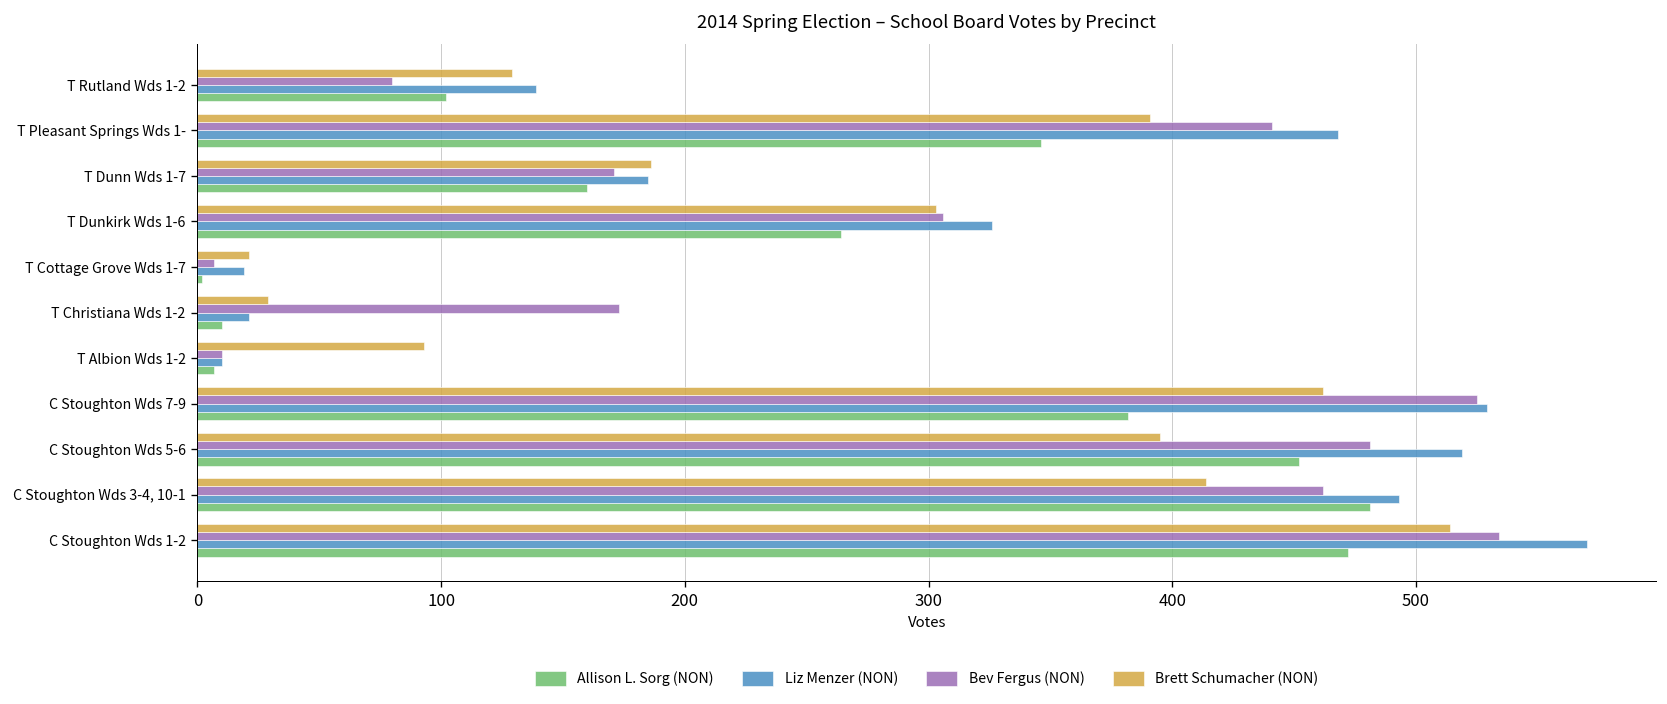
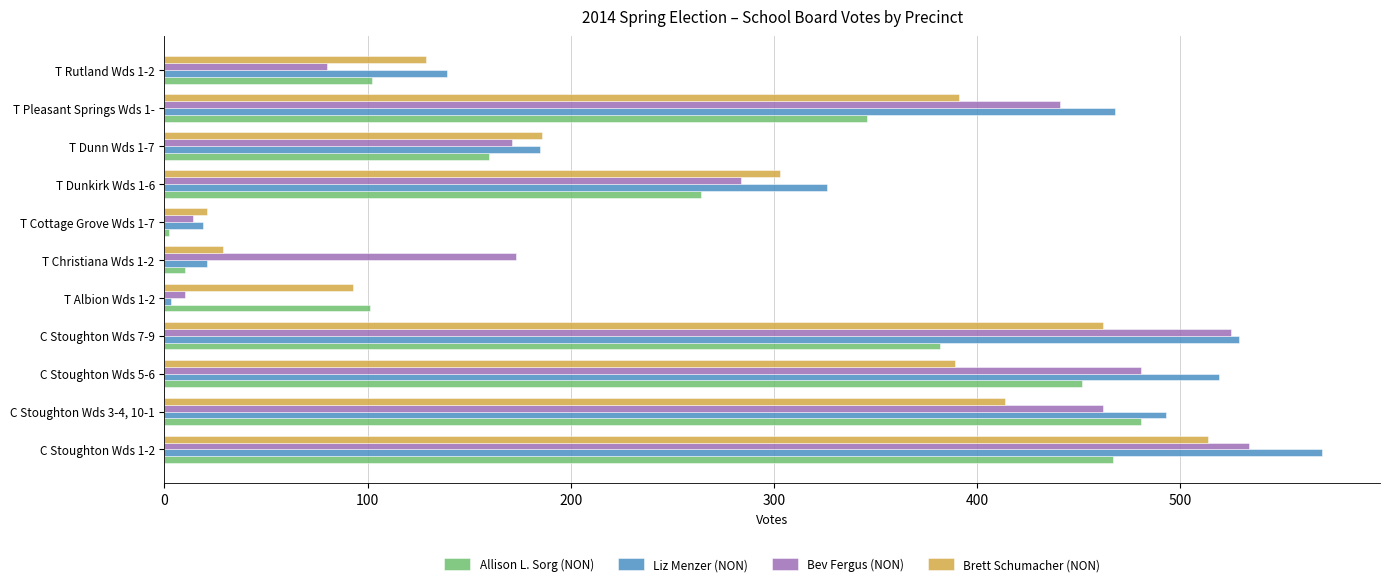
Bev Fergus (NON), T Dunkirk Wds 1-6: 306 -> 284
Bev Fergus (NON), T Cottage Grove Wds 1-7: 7 -> 14
Liz Menzer (NON), T Albion Wds 1-2: 10 -> 3
Allison L. Sorg (NON), T Albion Wds 1-2: 7 -> 101
Brett Schumacher (NON), C Stoughton Wds 5-6: 395 -> 389
Allison L. Sorg (NON), C Stoughton Wds 1-2: 472 -> 467
